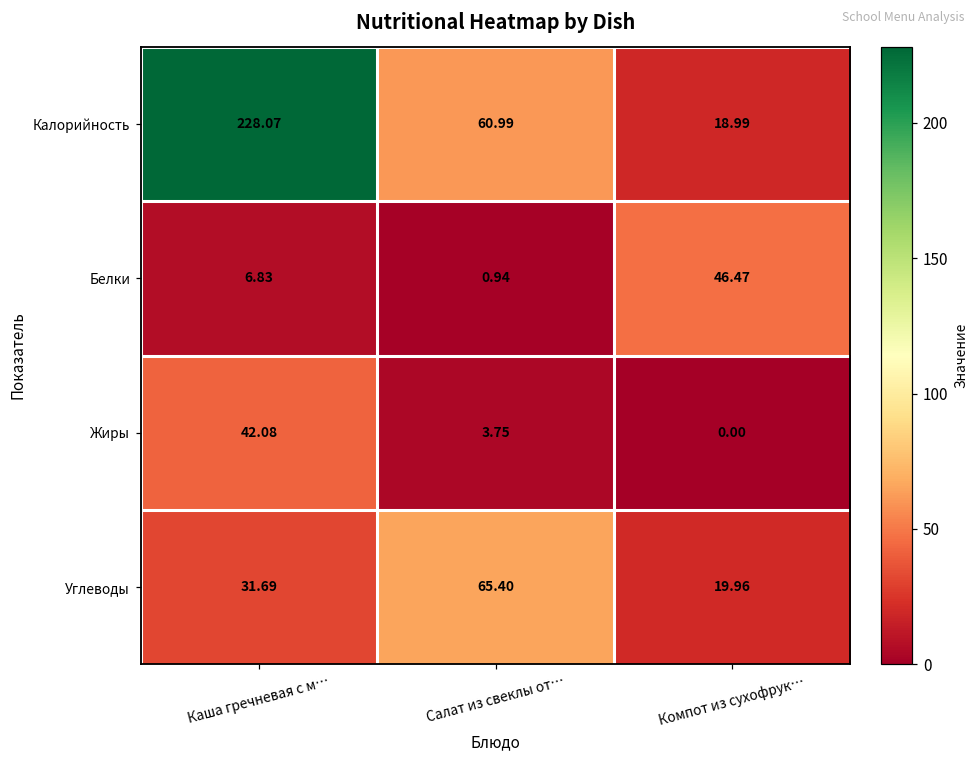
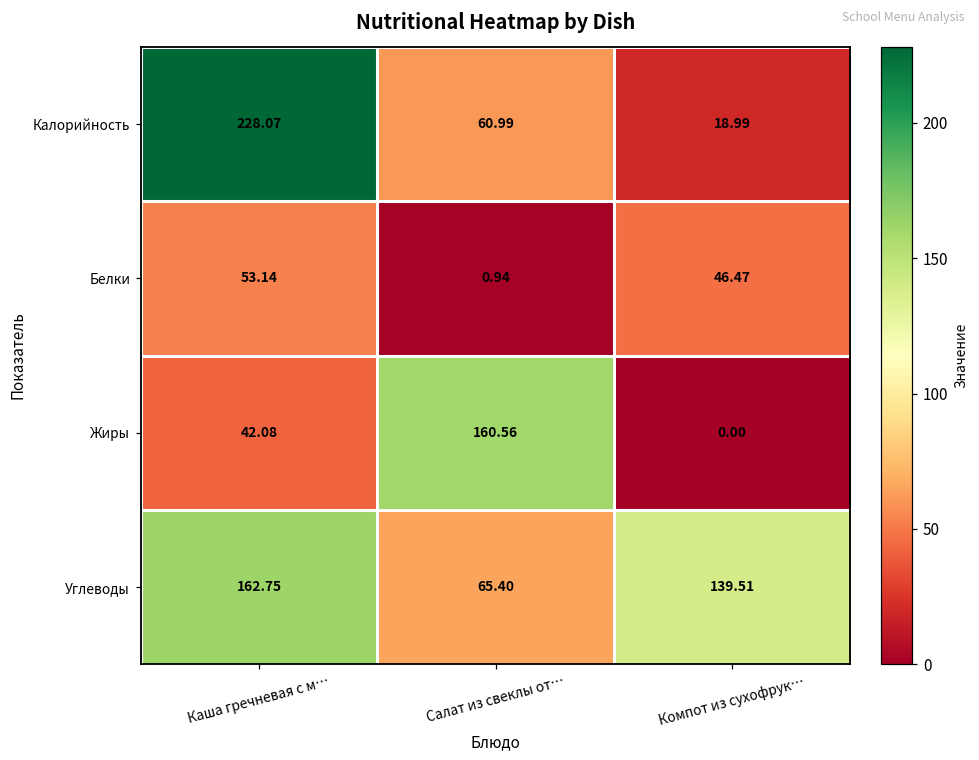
Белки, Каша гречневая с м…: 6.83 -> 53.14
Жиры, Салат из свеклы от…: 3.75 -> 160.56
Углеводы, Каша гречневая с м…: 31.69 -> 162.75
Углеводы, Компот из сухофрук…: 19.96 -> 139.51
